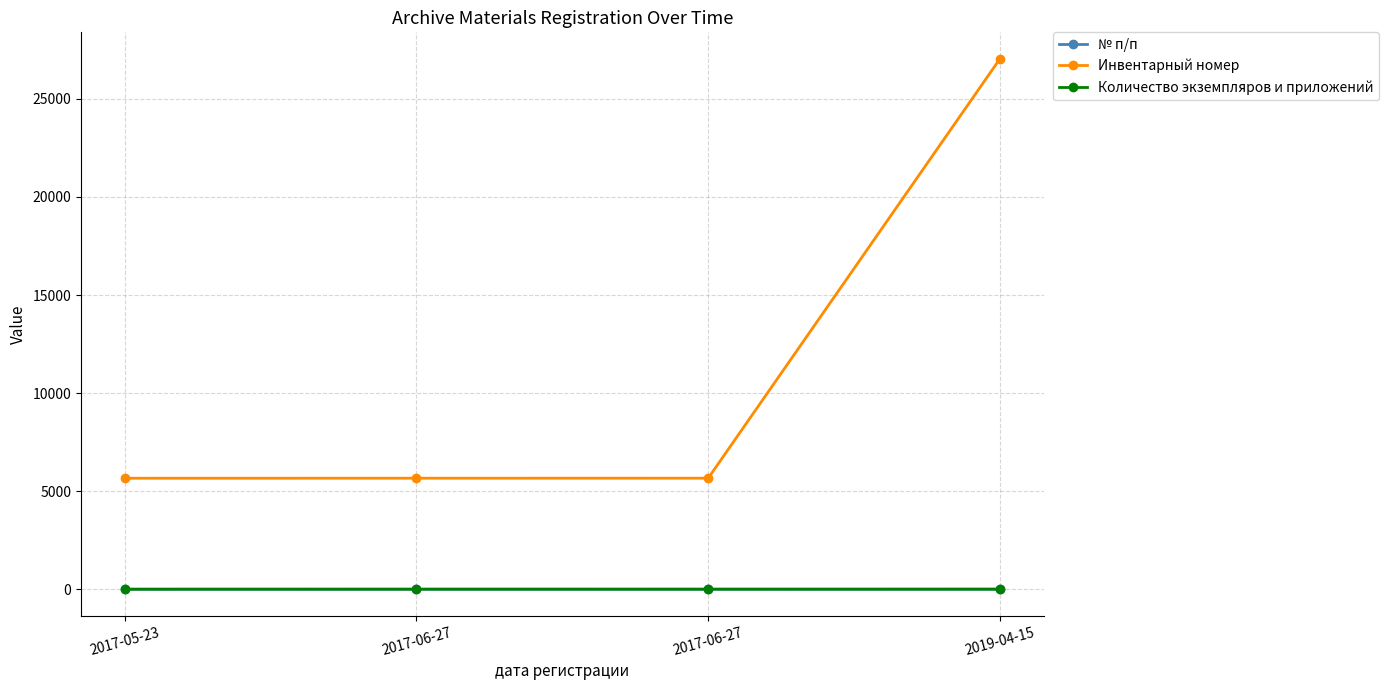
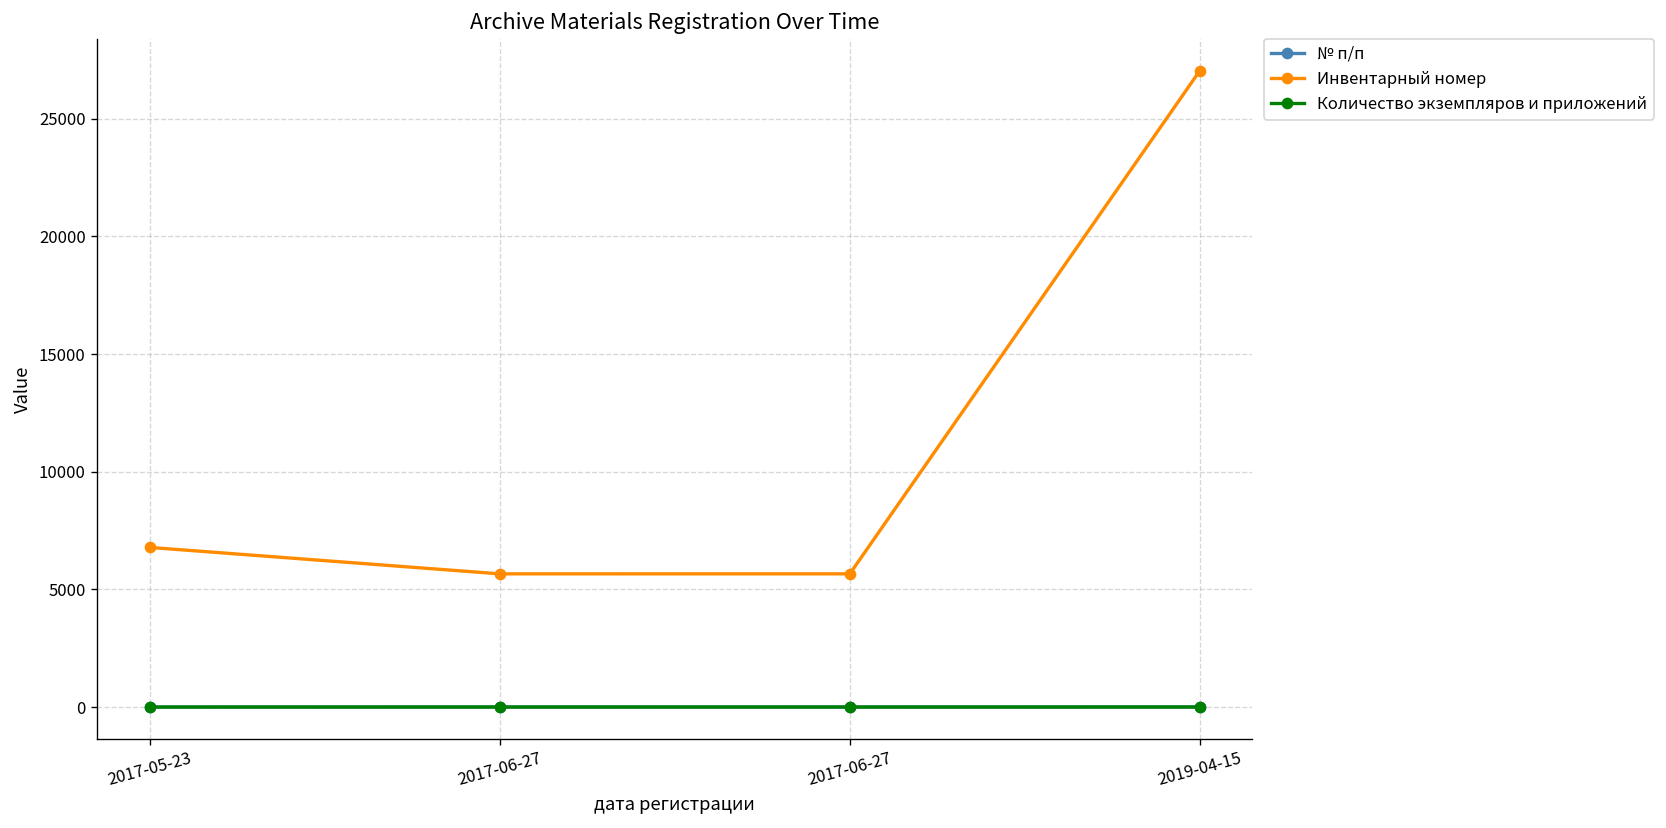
Инвентарный номер, 2017-05-23: 5700 -> 6800
